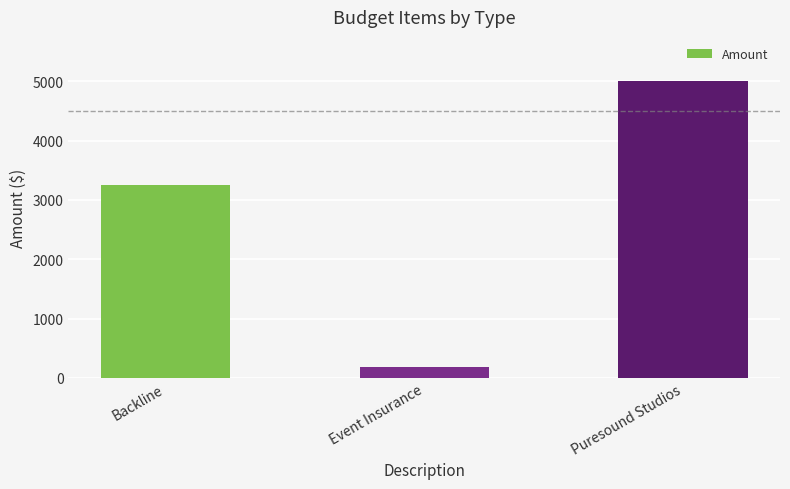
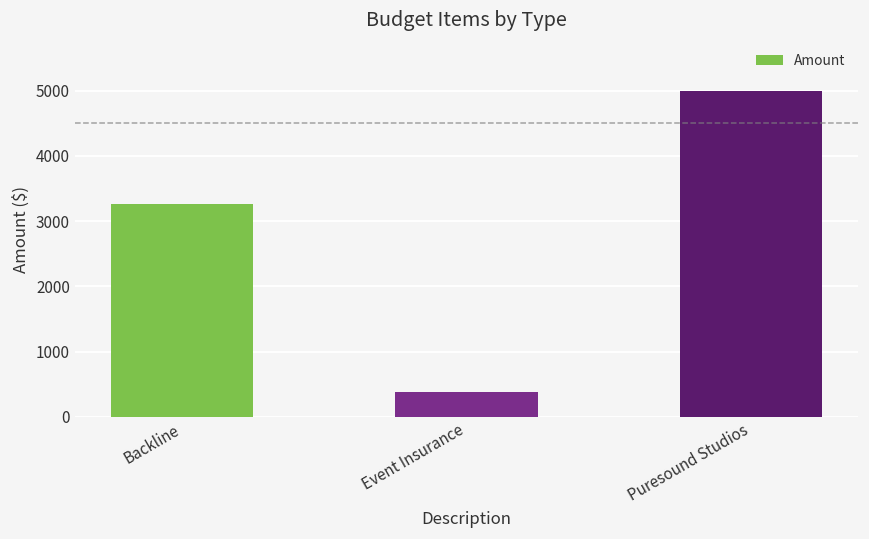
Event Insurance: 200 -> 400
